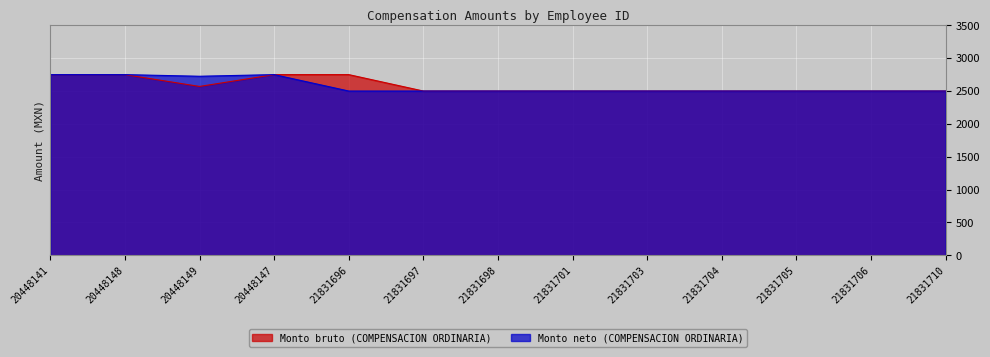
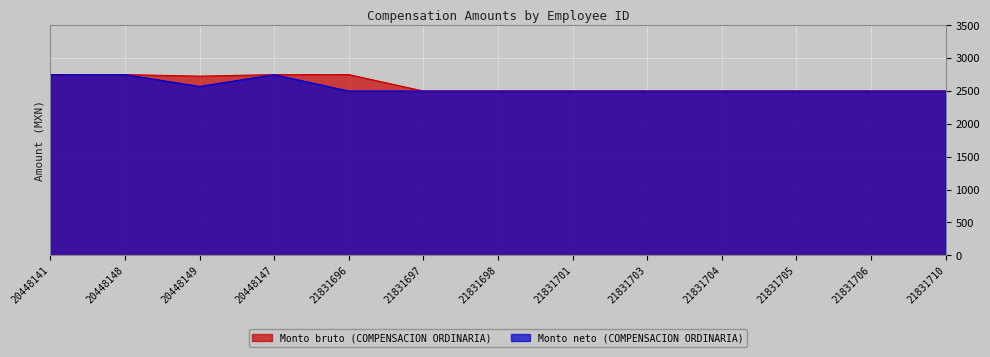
Monto bruto (COMPENSACION ORDINARIA), 20448149: 2600 -> 2700
Monto neto (COMPENSACION ORDINARIA), 20448149: 2700 -> 2600
